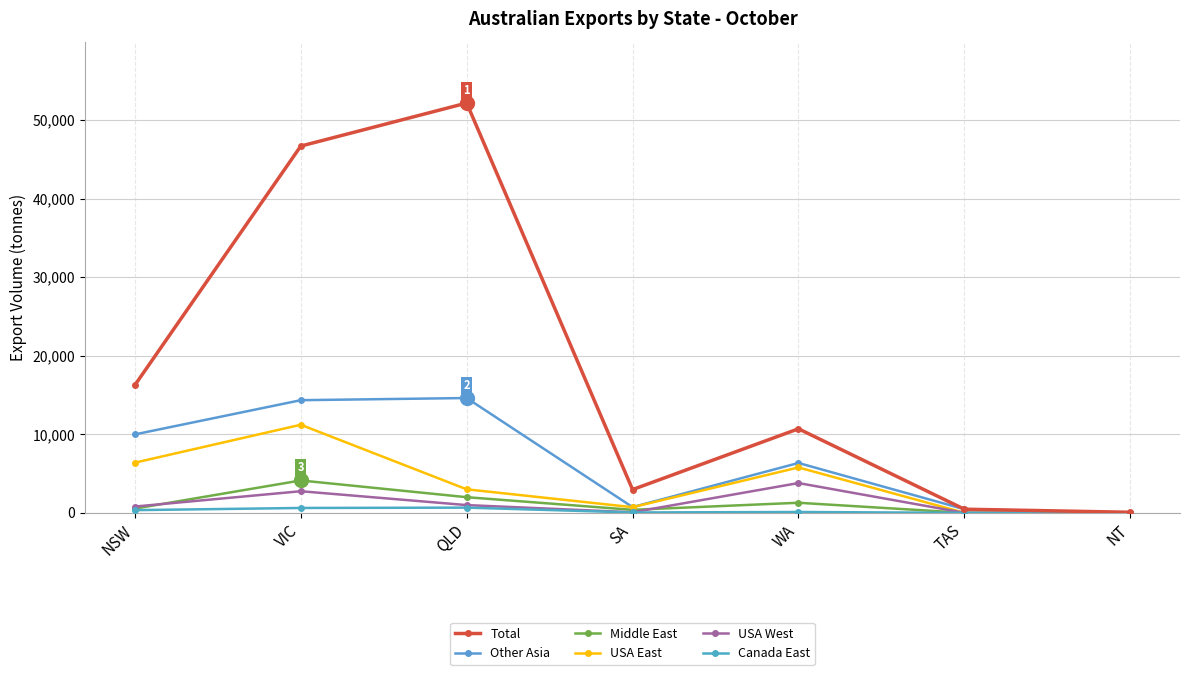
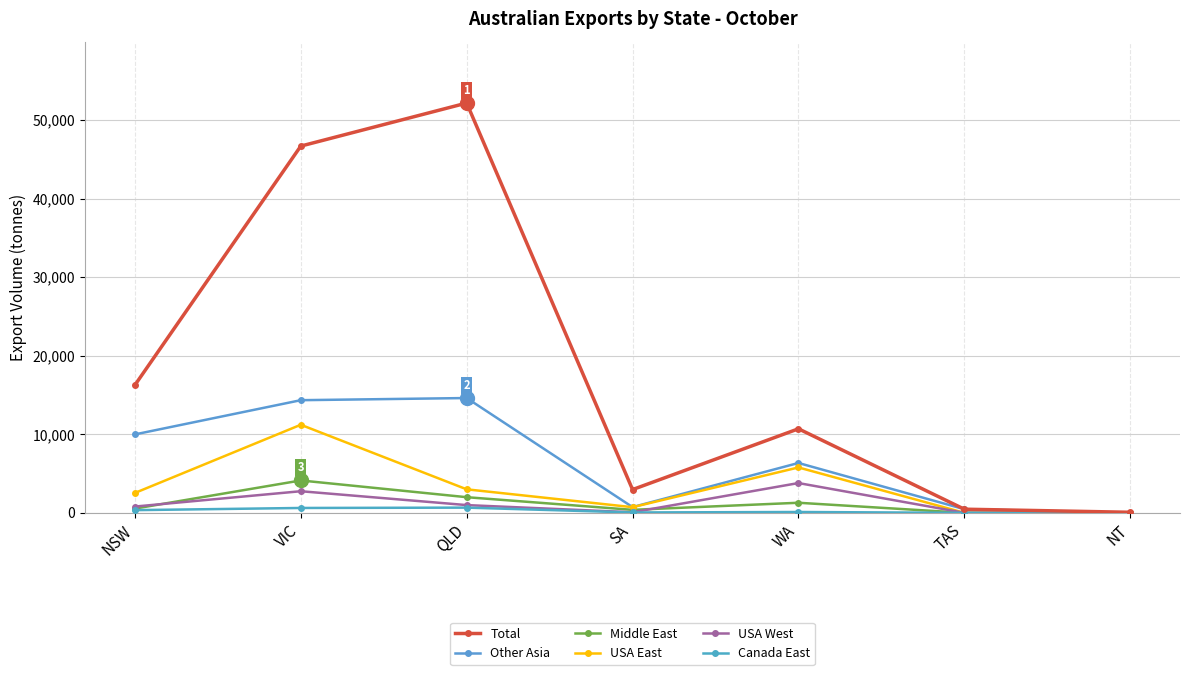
USA East, NSW: 6,000 -> 3,000
